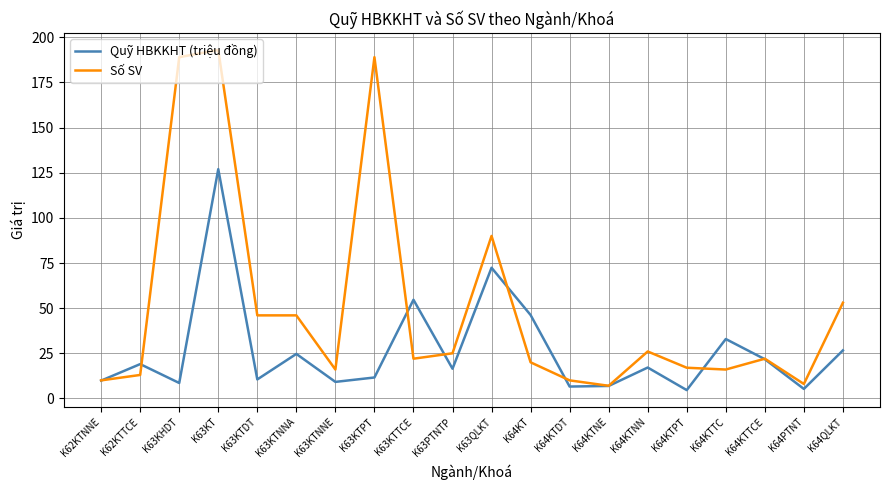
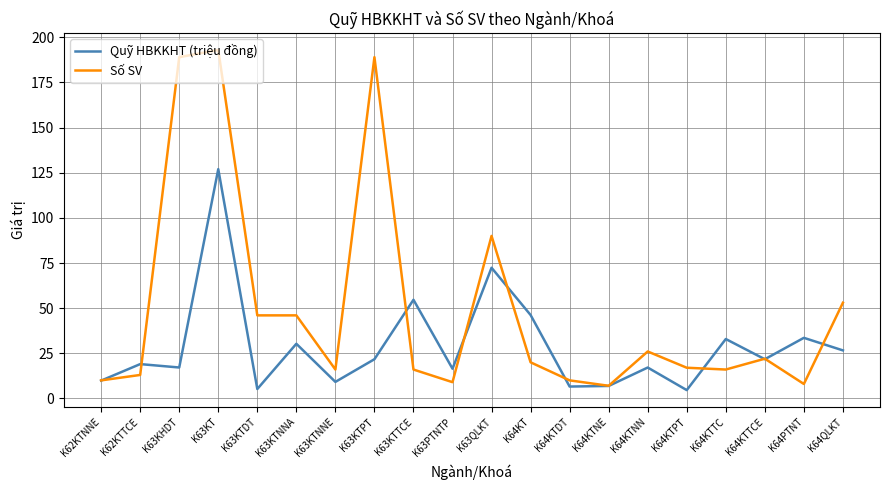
Quỹ HBKKHT (triệu đồng), K63KHDT: 9 -> 17
Quỹ HBKKHT (triệu đồng), K63KTDT: 11 -> 5
Quỹ HBKKHT (triệu đồng), K63KTNNA: 25 -> 30
Quỹ HBKKHT (triệu đồng), K63KTPT: 12 -> 22
Số SV, K63KTTCE: 22 -> 16
Số SV, K63PTNTP: 25 -> 9
Quỹ HBKKHT (triệu đồng), K64PTNT: 5 -> 34
